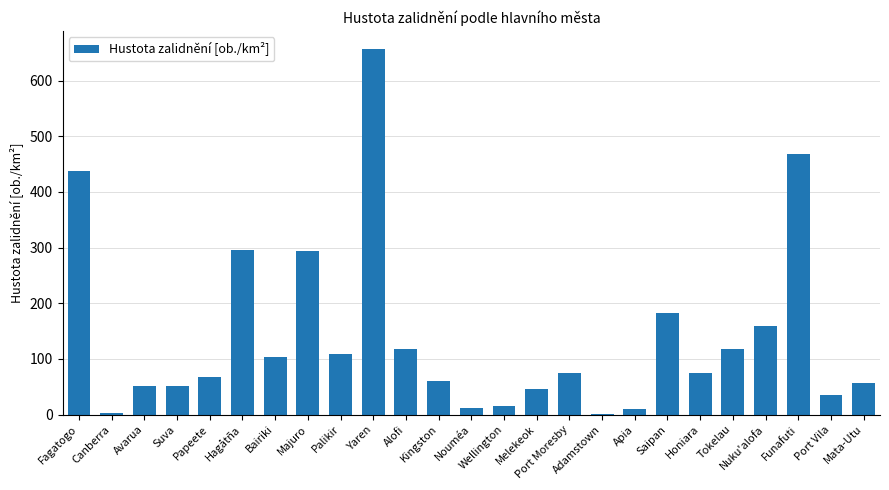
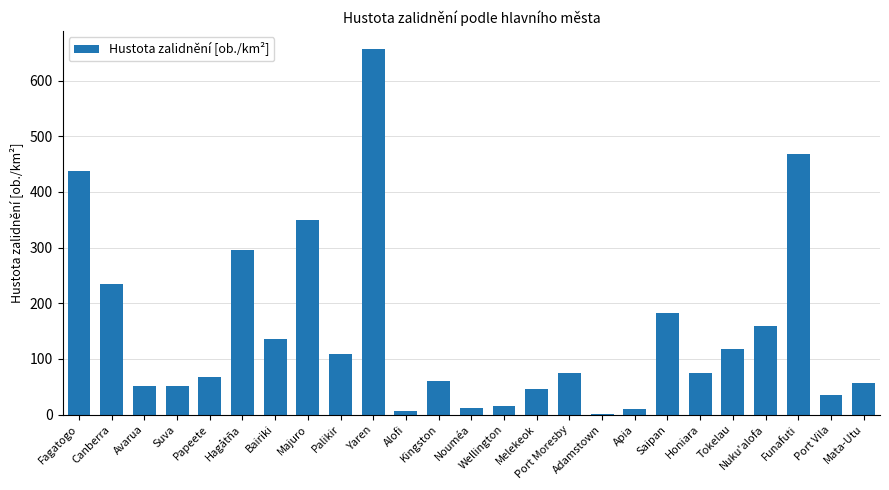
Canberra: 0 -> 240
Bairiki: 100 -> 140
Majuro: 290 -> 350
Alofi: 120 -> 10
